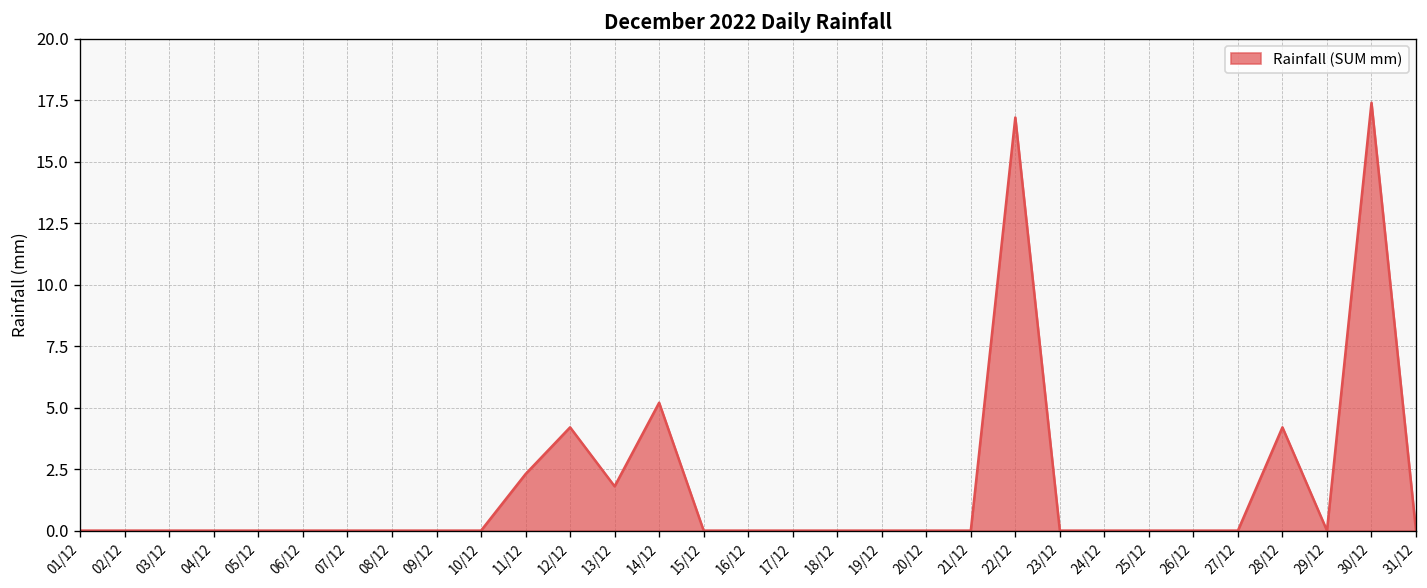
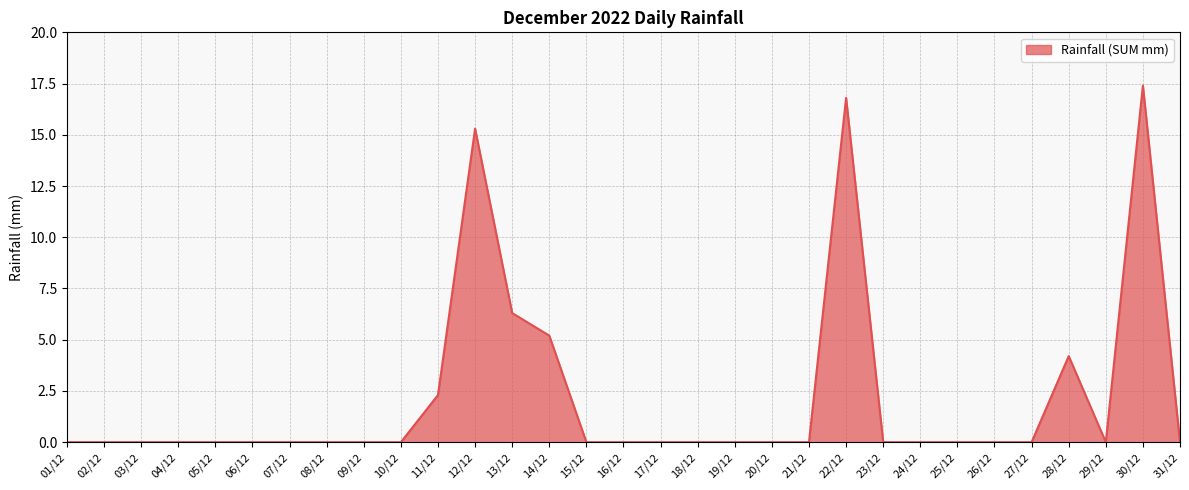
12/12: 4.2 -> 15.3
13/12: 1.8 -> 6.3
